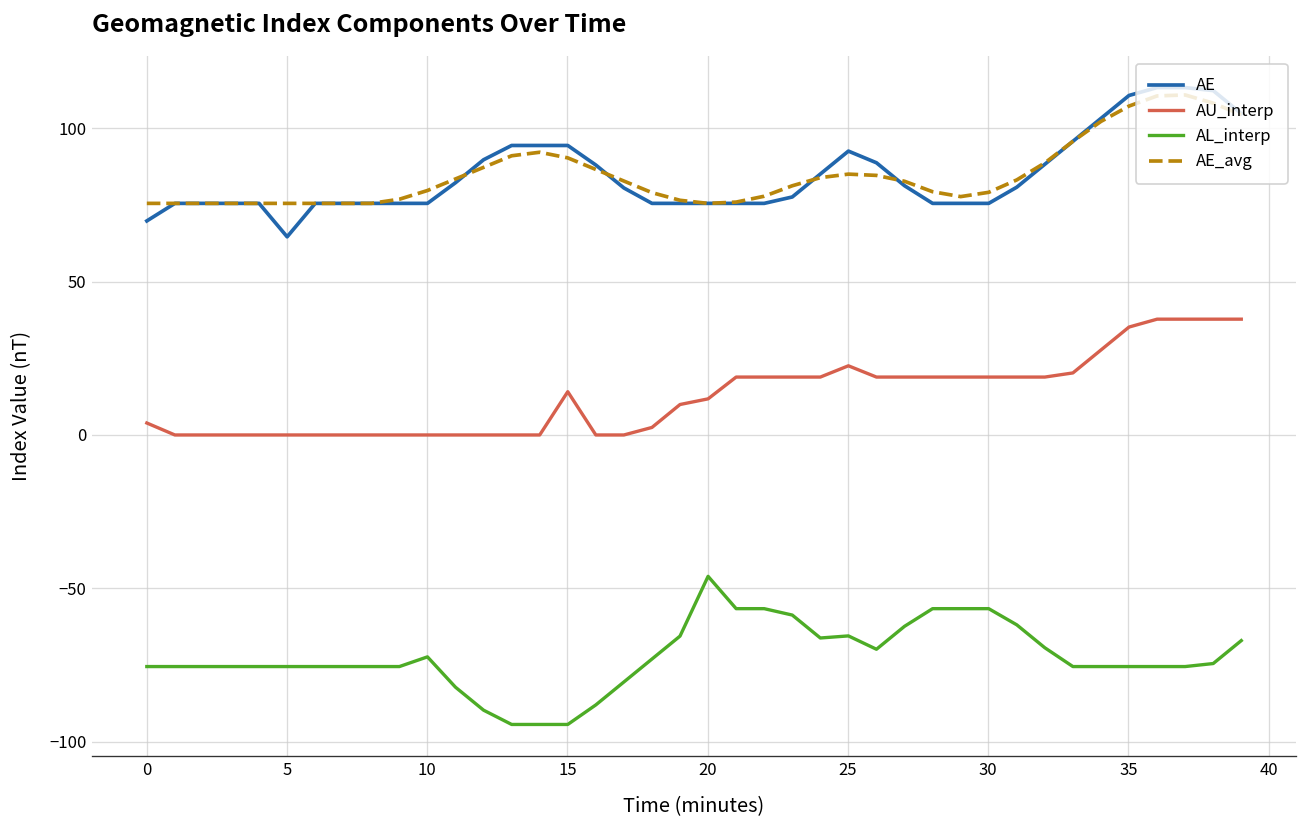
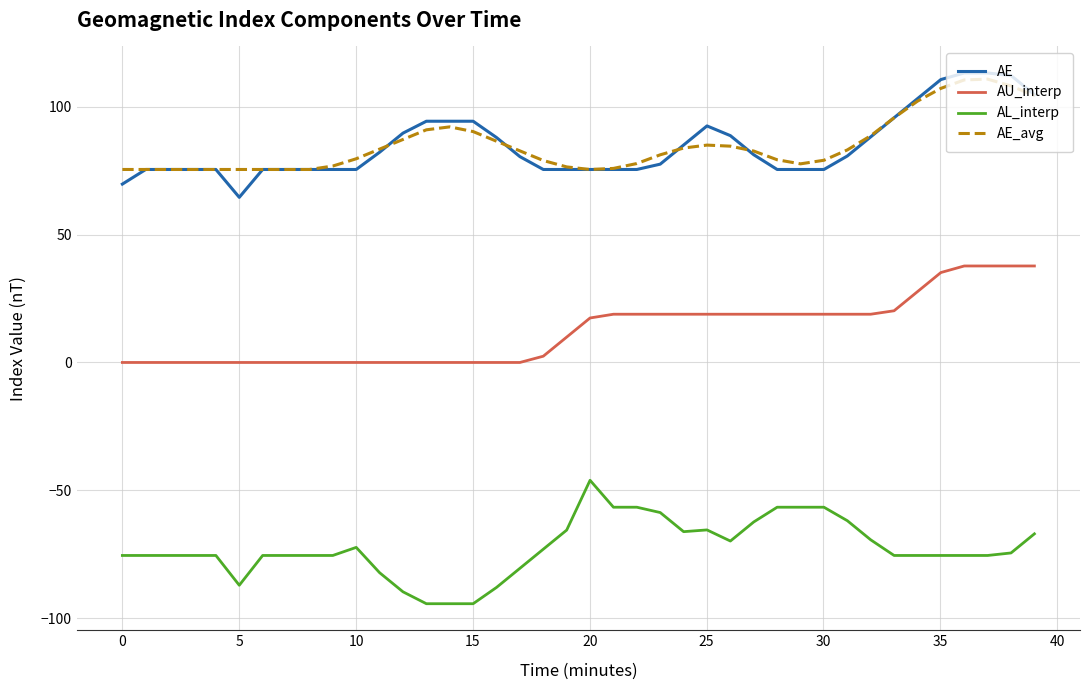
AU_interp, 0: 4 -> 0
AL_interp, 5: -75 -> -87
AU_interp, 15: 14 -> 0
AU_interp, 20: 12 -> 17
AU_interp, 25: 23 -> 19
